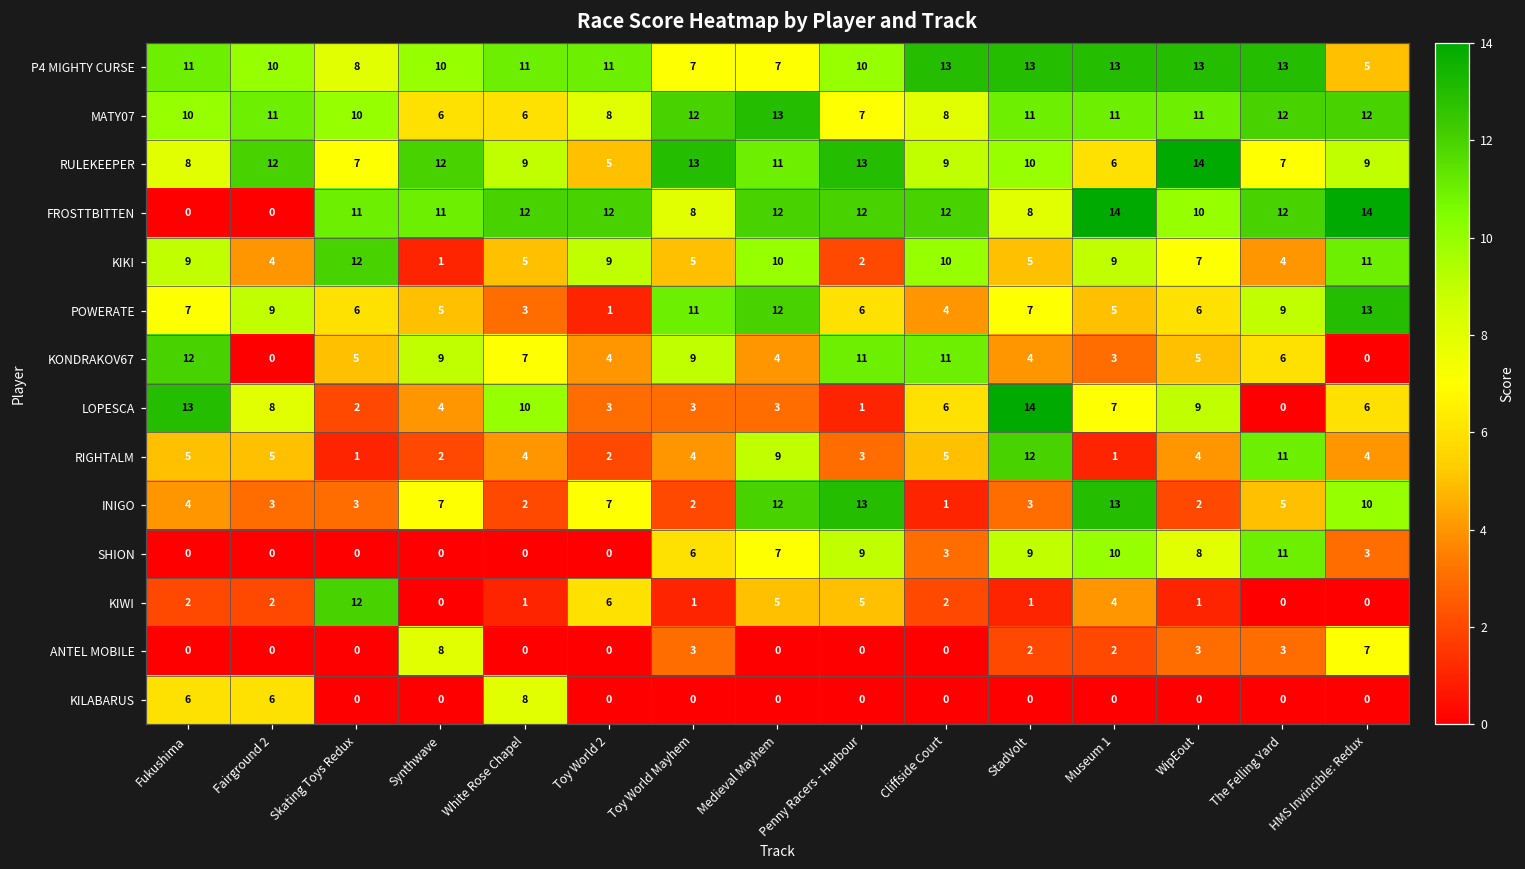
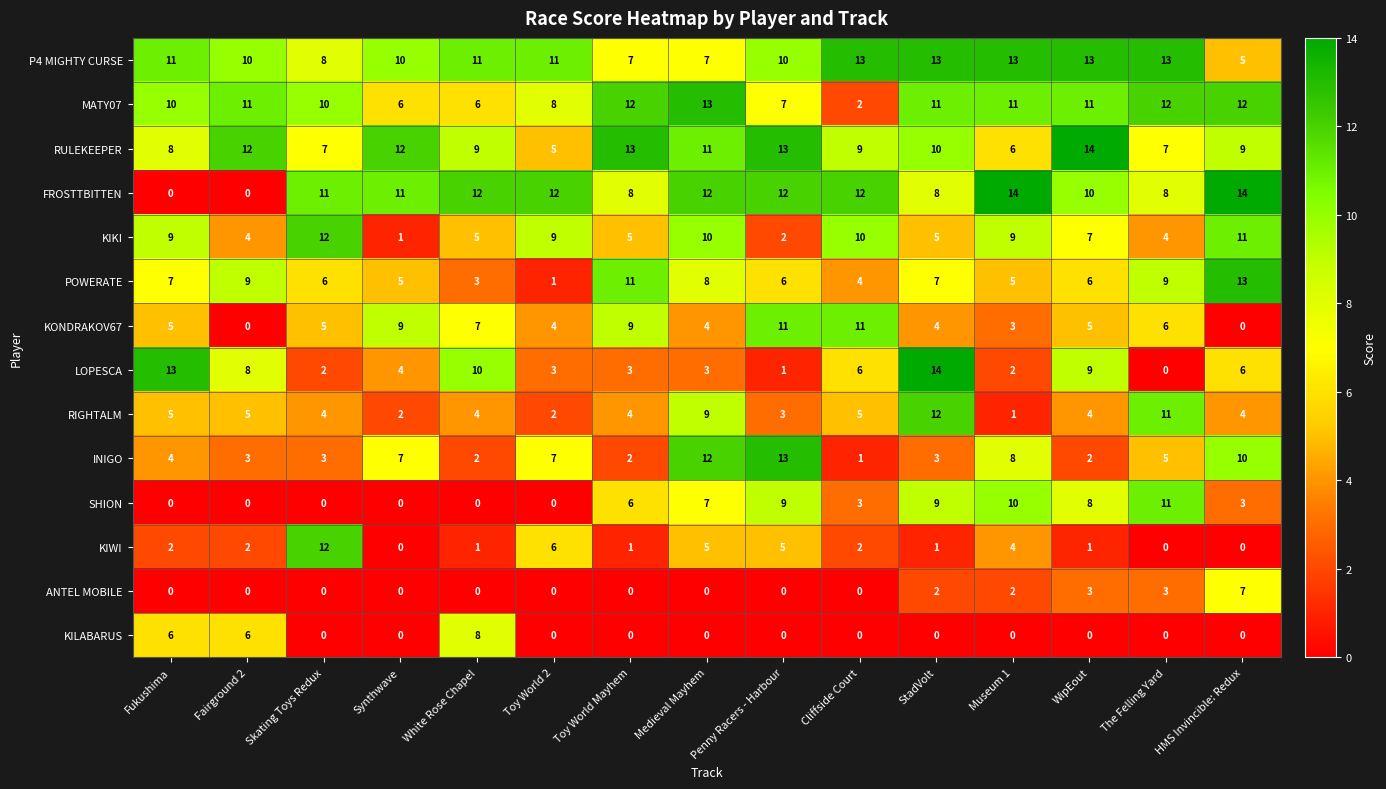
MATY07, Cliffside Court: 8 -> 2
FROSTTBITTEN, The Felling Yard: 12 -> 8
POWERATE, Medieval Mayhem: 12 -> 8
KONDRAKOV67, Fukushima: 12 -> 5
LOPESCA, Museum 1: 7 -> 2
RIGHTALM, Skating Toys Redux: 1 -> 4
INIGO, Museum 1: 13 -> 8
ANTEL MOBILE, Synthwave: 8 -> 0
ANTEL MOBILE, Toy World Mayhem: 3 -> 0
